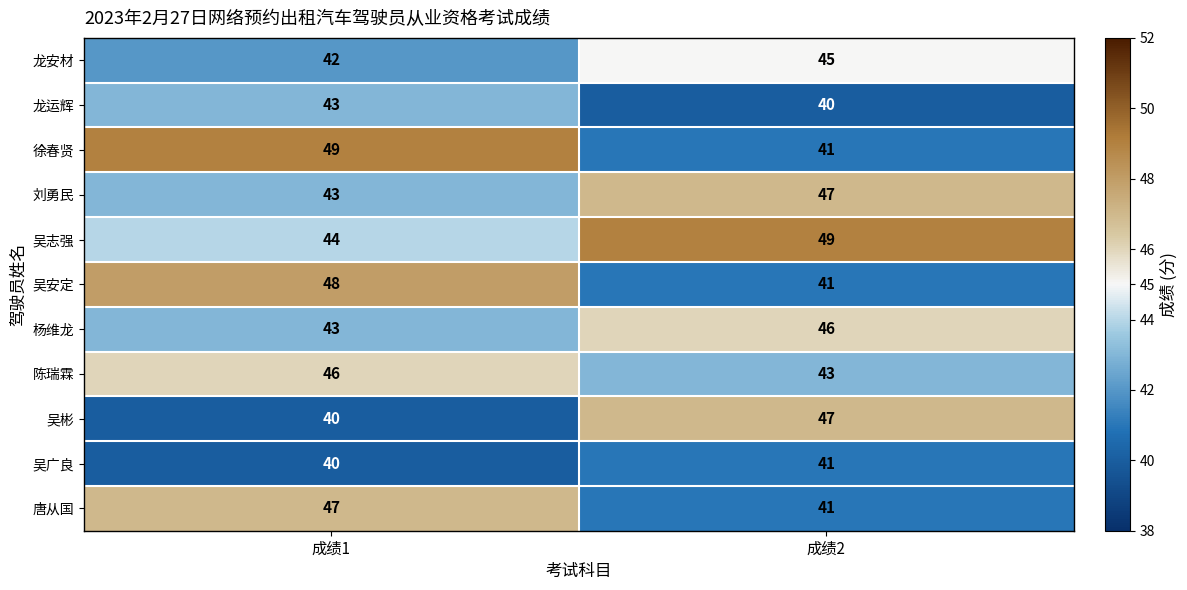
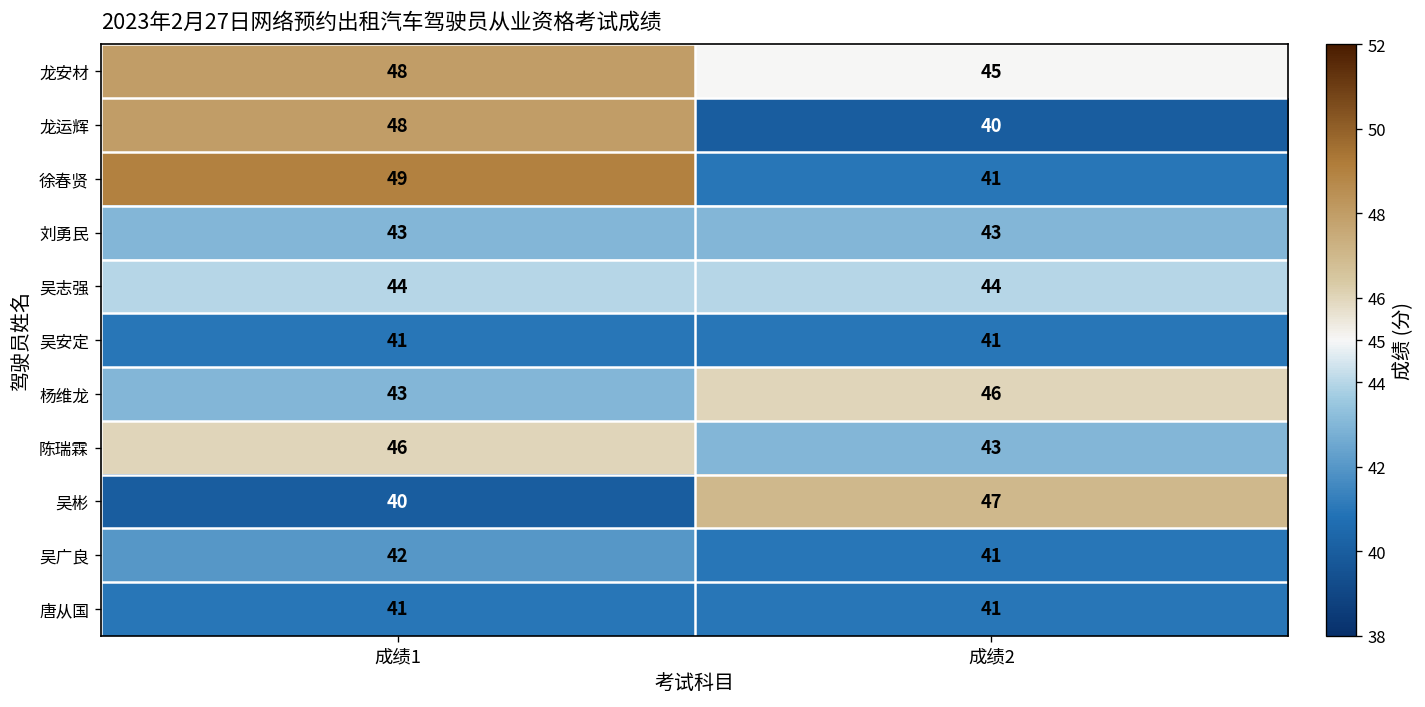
龙安材, 成绩1: 42 -> 48
龙运辉, 成绩1: 43 -> 48
刘勇民, 成绩2: 47 -> 43
吴志强, 成绩2: 49 -> 44
吴安定, 成绩1: 48 -> 41
吴广良, 成绩1: 40 -> 42
唐从国, 成绩1: 47 -> 41
